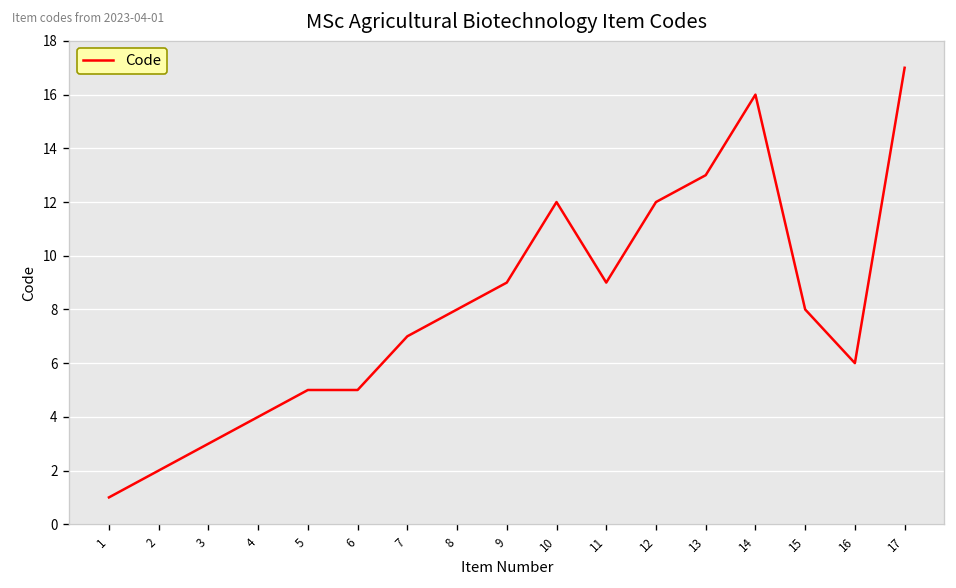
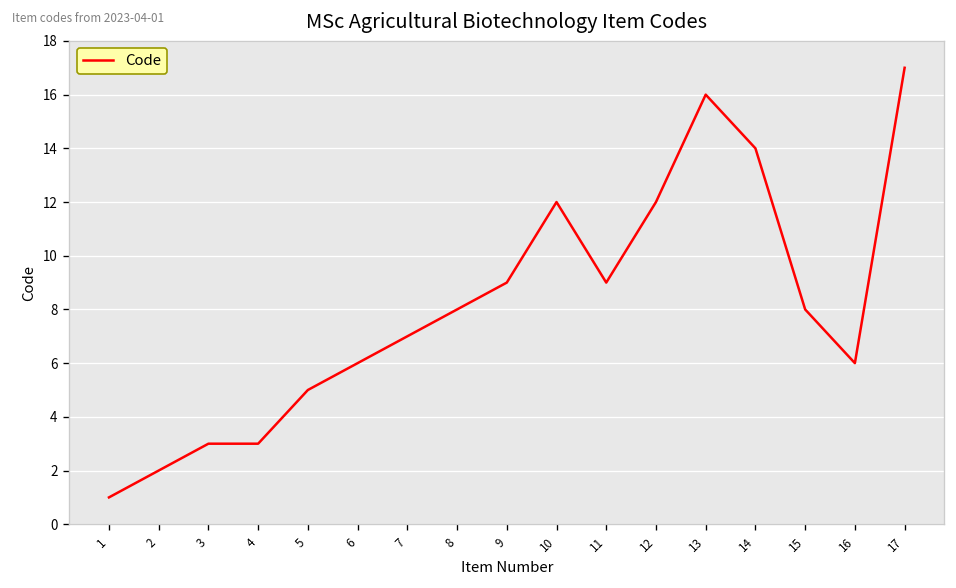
4: 4 -> 3
6: 5 -> 6
13: 13 -> 16
14: 16 -> 14
